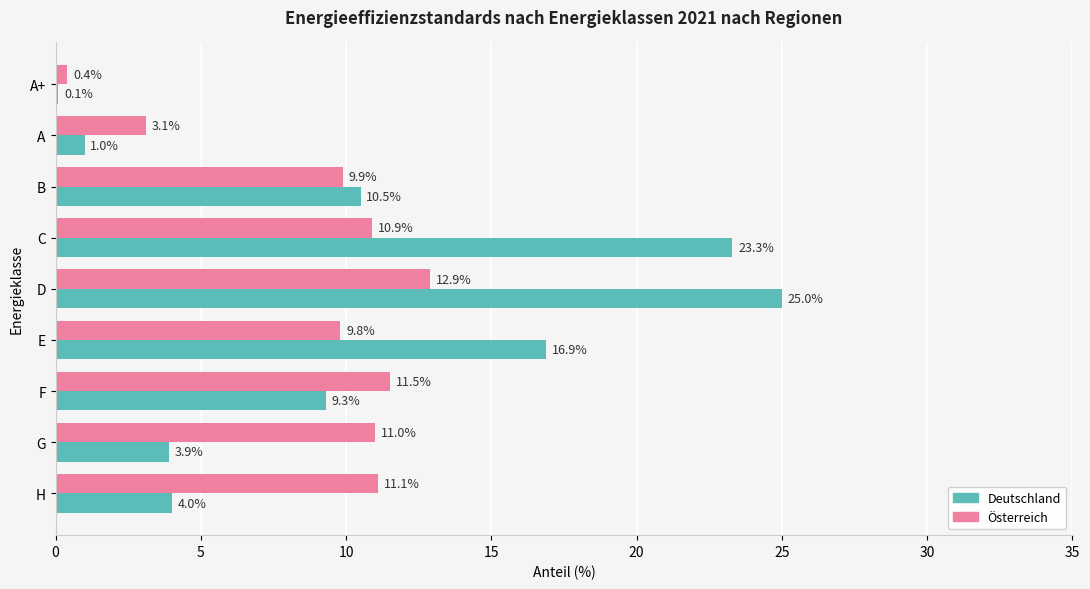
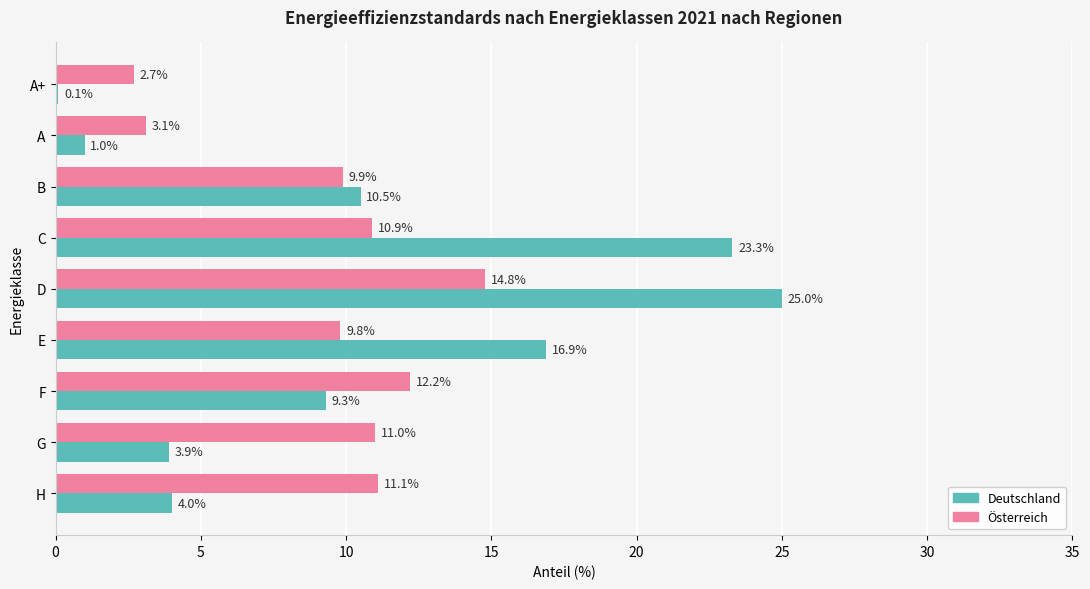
Österreich, A+: 0.4% -> 2.7%
Österreich, D: 12.9% -> 14.8%
Österreich, F: 11.5% -> 12.2%
